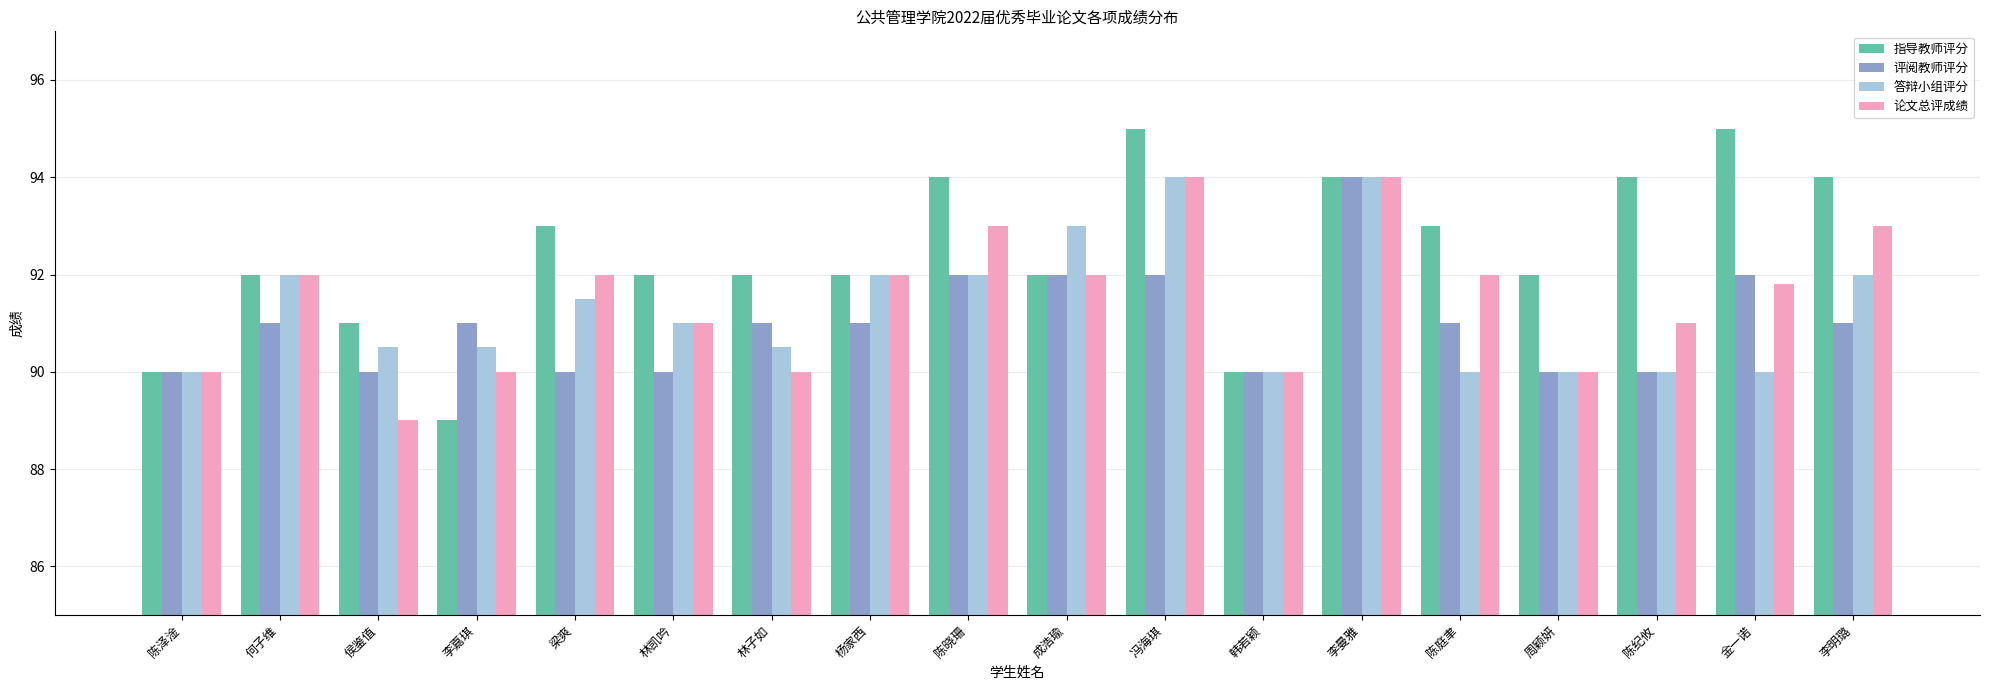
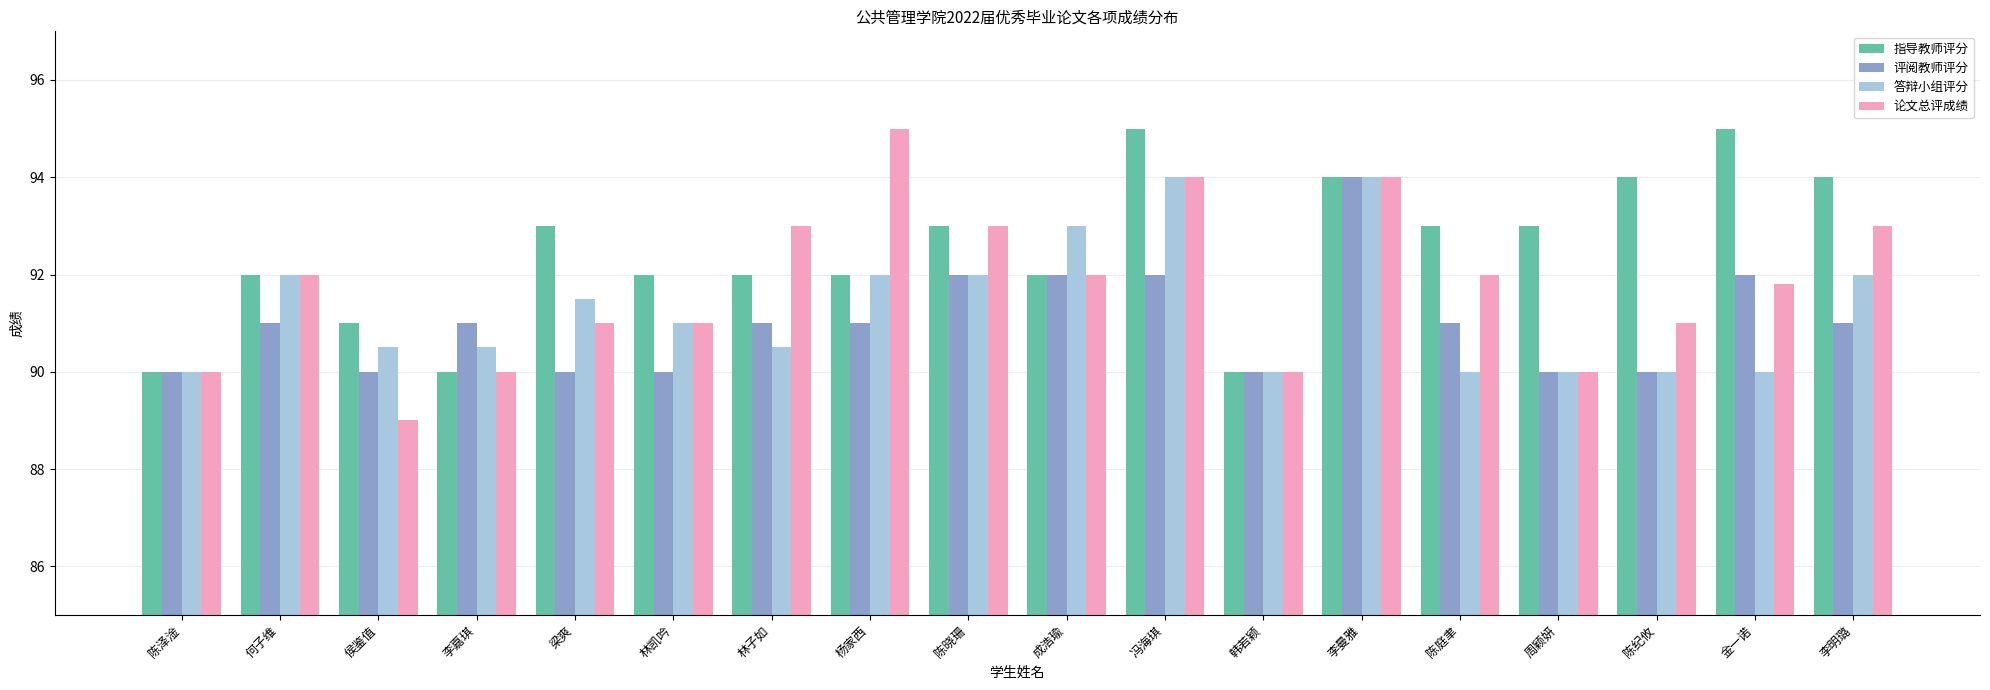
指导教师评分, 李嘉琪: 89 -> 90
论文总评成绩, 梁爽: 92 -> 91
论文总评成绩, 林子如: 90 -> 93
论文总评成绩, 杨家西: 92 -> 95
指导教师评分, 陈晓珊: 94 -> 93
指导教师评分, 周颖妍: 92 -> 93
